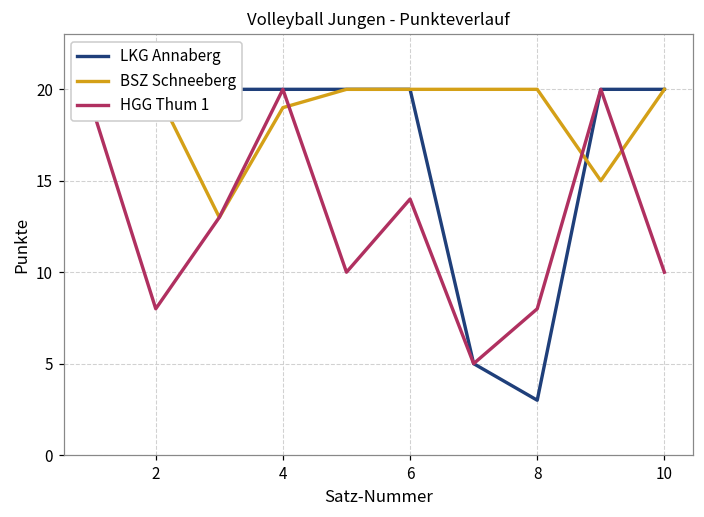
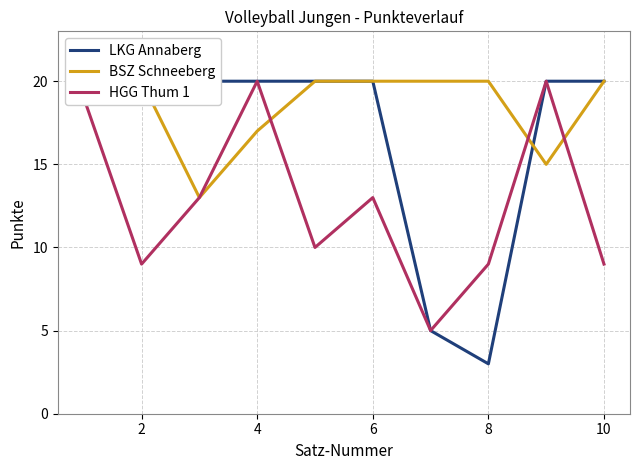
HGG Thum 1, 2: 8 -> 9
BSZ Schneeberg, 4: 19 -> 17
HGG Thum 1, 6: 14 -> 13
HGG Thum 1, 8: 8 -> 9
HGG Thum 1, 10: 10 -> 9
